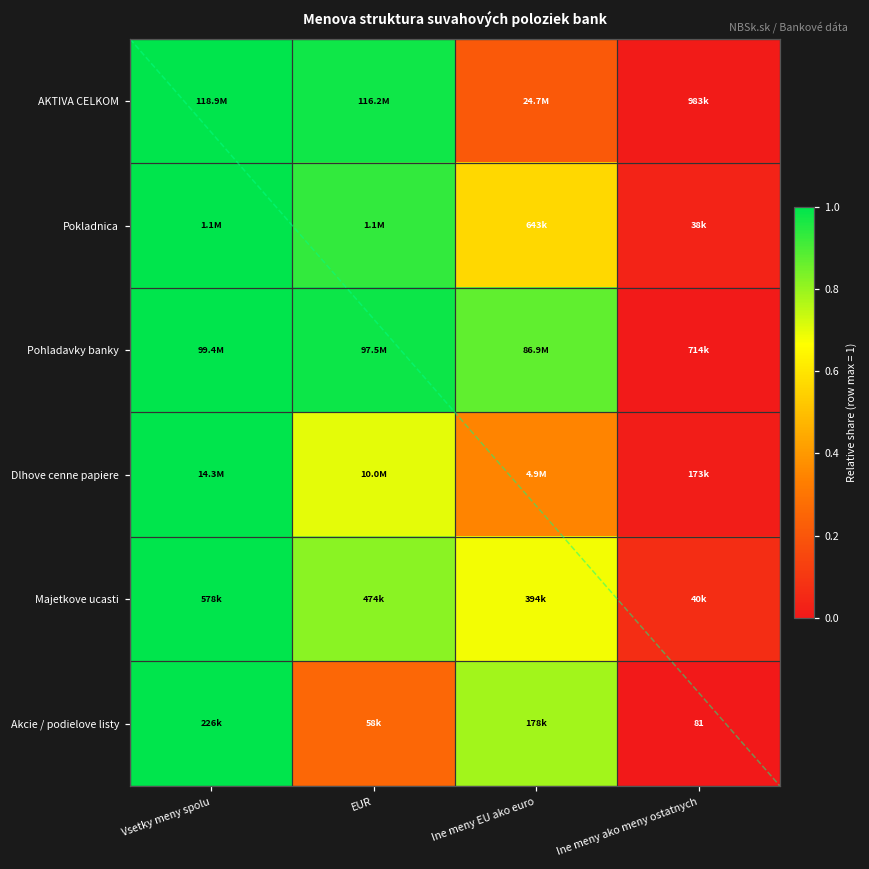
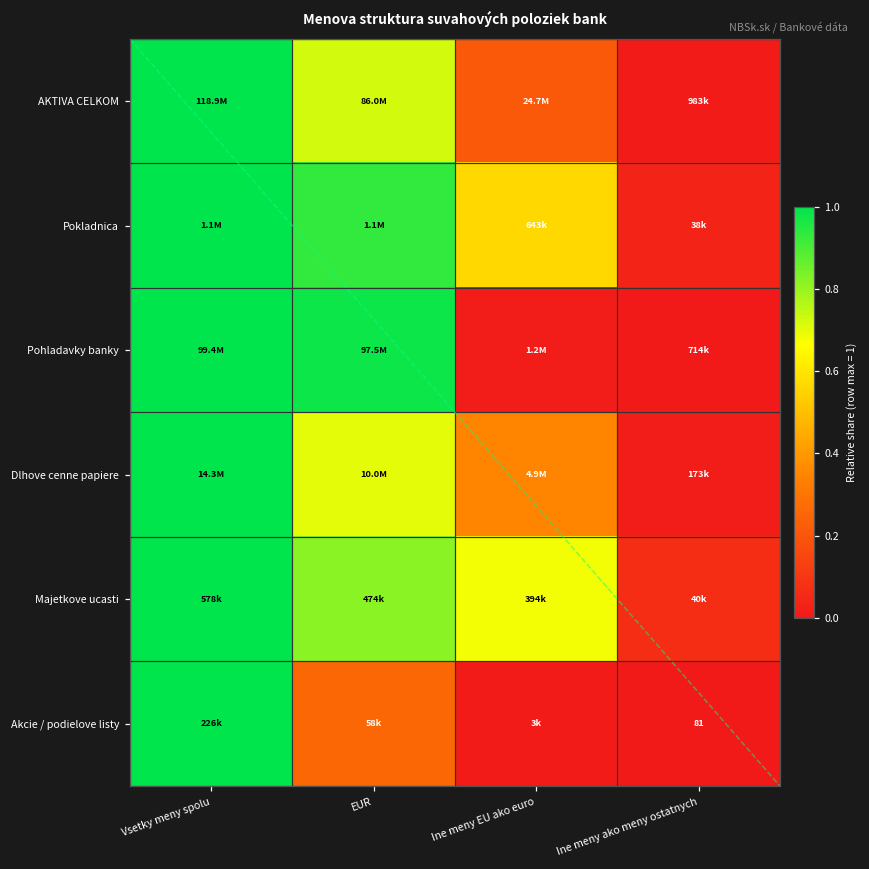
AKTIVA CELKOM, EUR: 116.2M -> 86.0M
Pohladavky banky, Ine meny EU ako euro: 86.9M -> 1.2M
Akcie / podielove listy, Ine meny EU ako euro: 178k -> 3k
